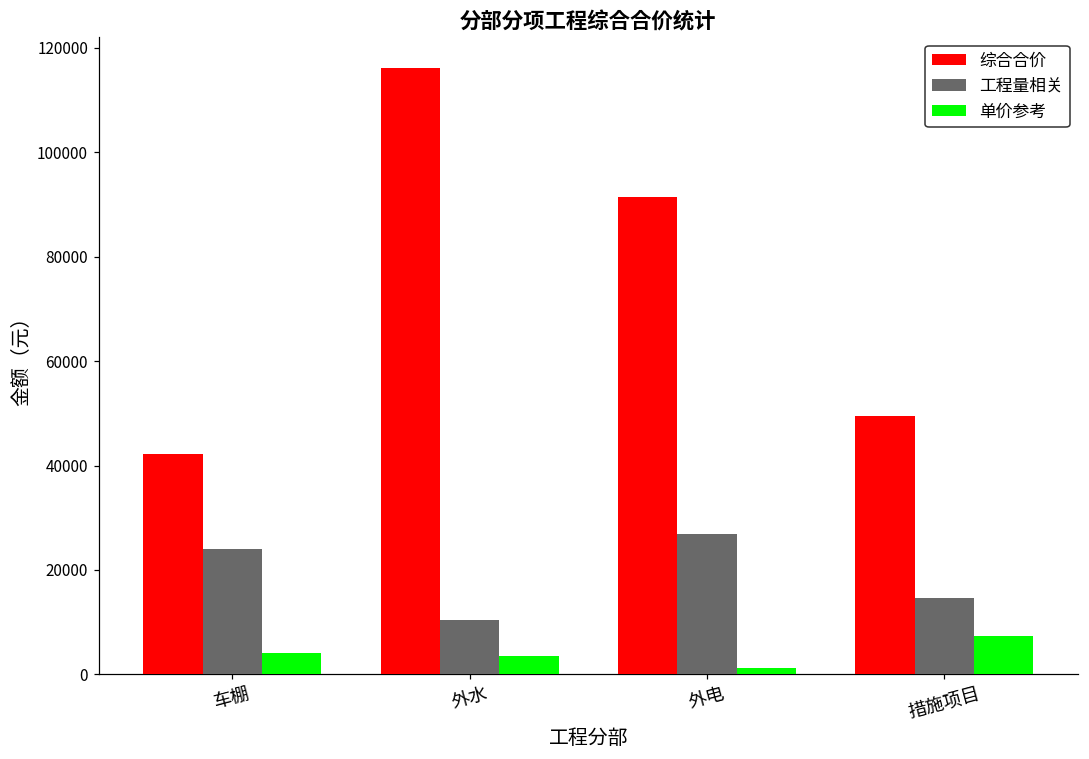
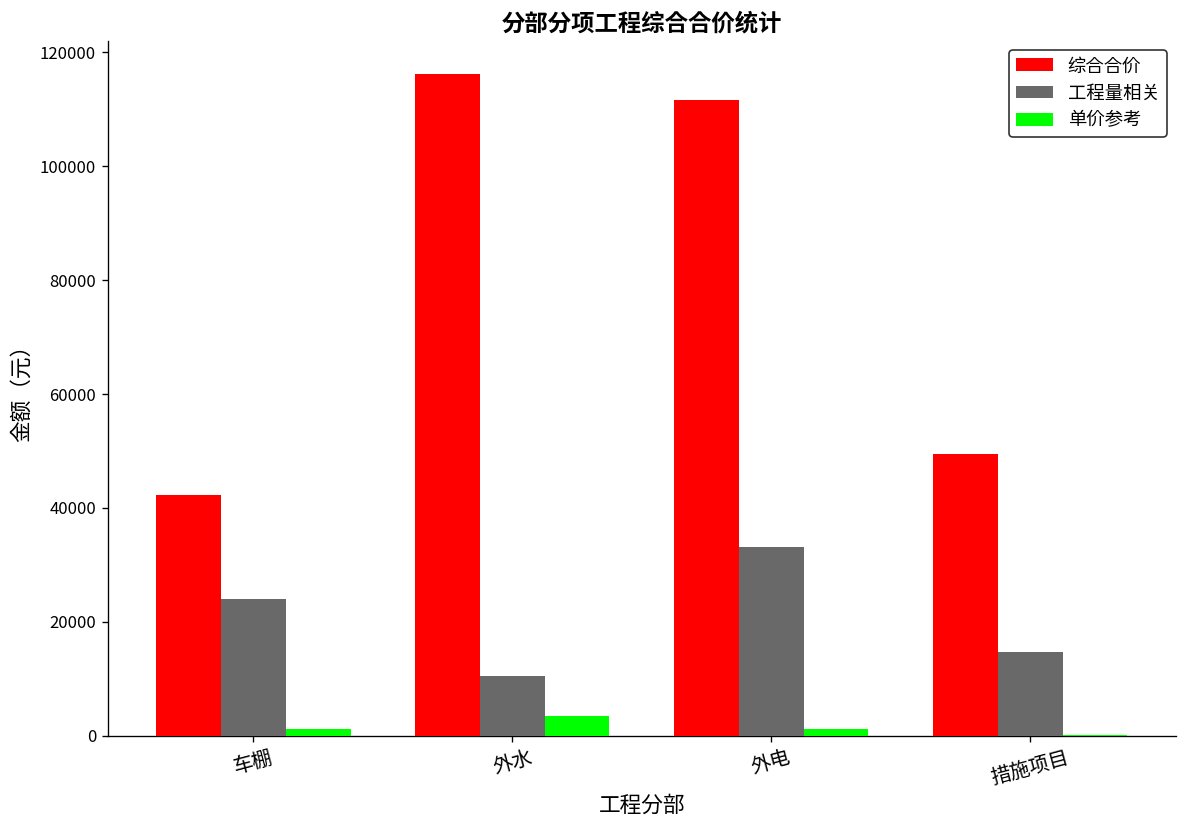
单价参考, 车棚: 4000 -> 1000
综合合价, 外电: 91000 -> 112000
工程量相关, 外电: 27000 -> 33000
单价参考, 措施项目: 7000 -> 0
